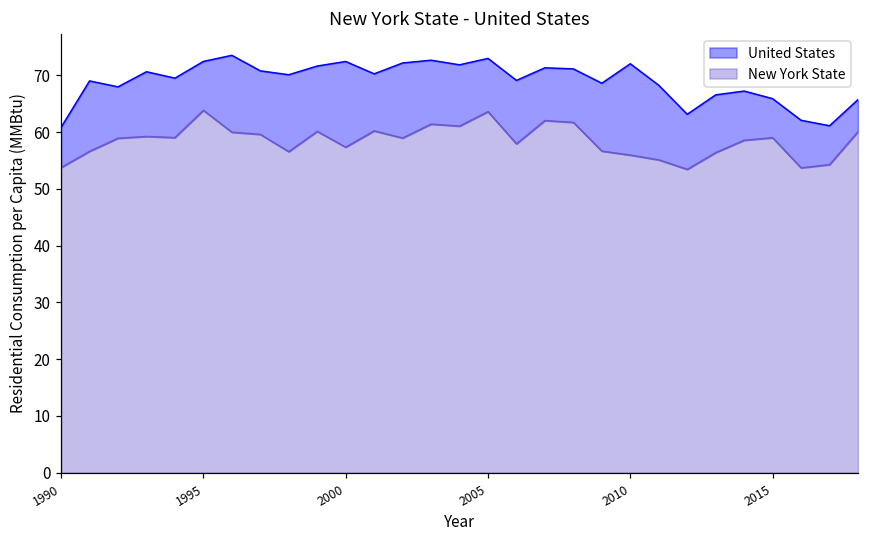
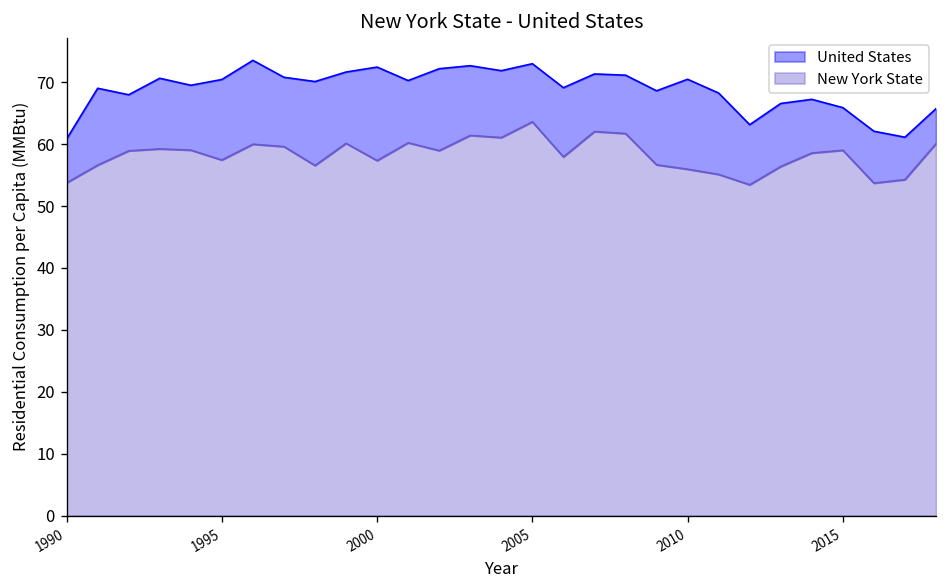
New York State, 1995: 64 -> 57
United States, 1995: 72 -> 70
United States, 2010: 72 -> 70
